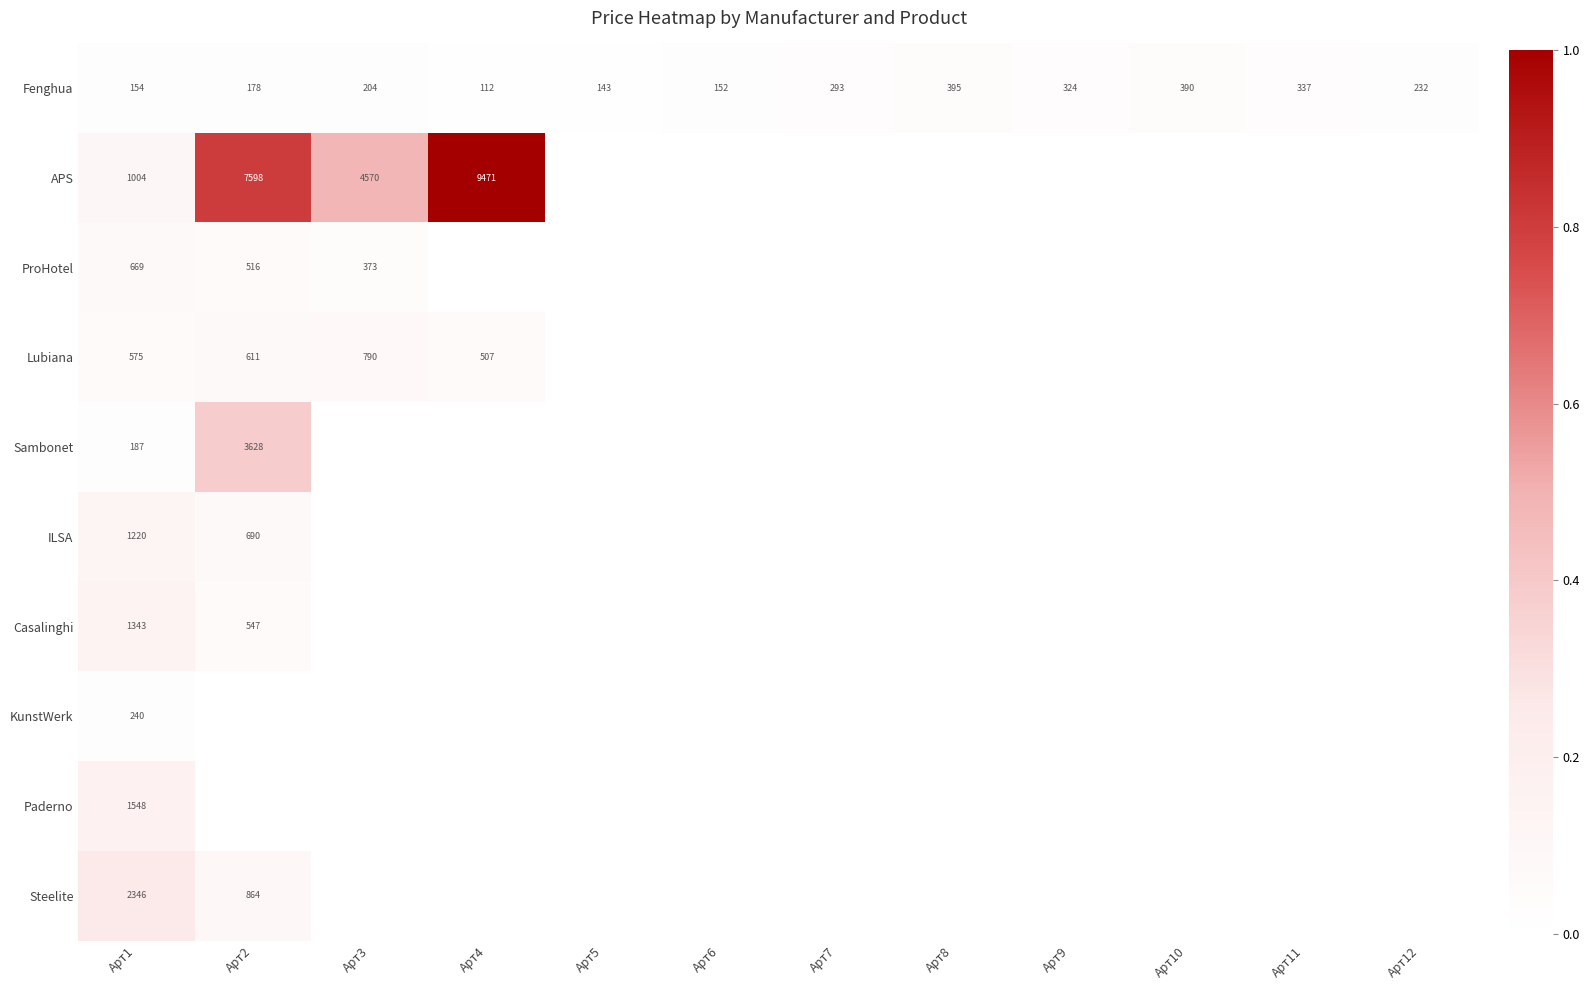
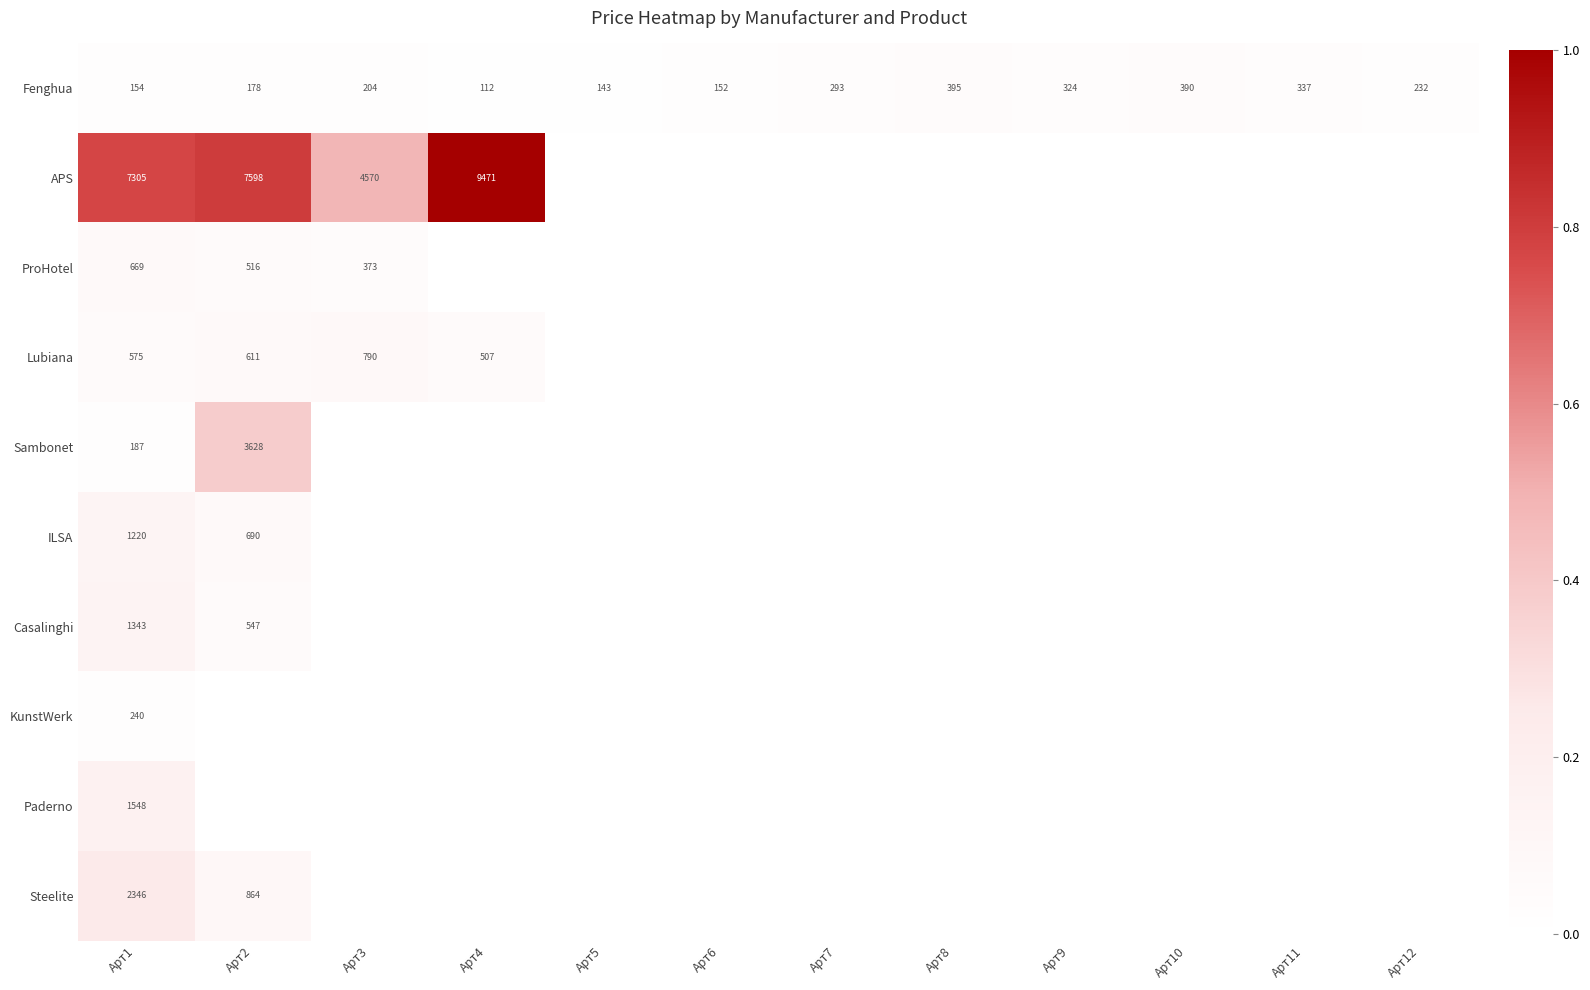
APS, Арт1: 1004 -> 7305
